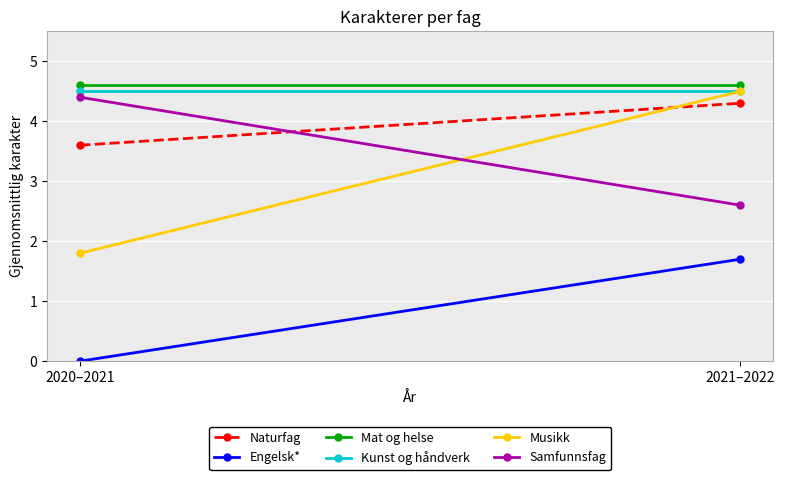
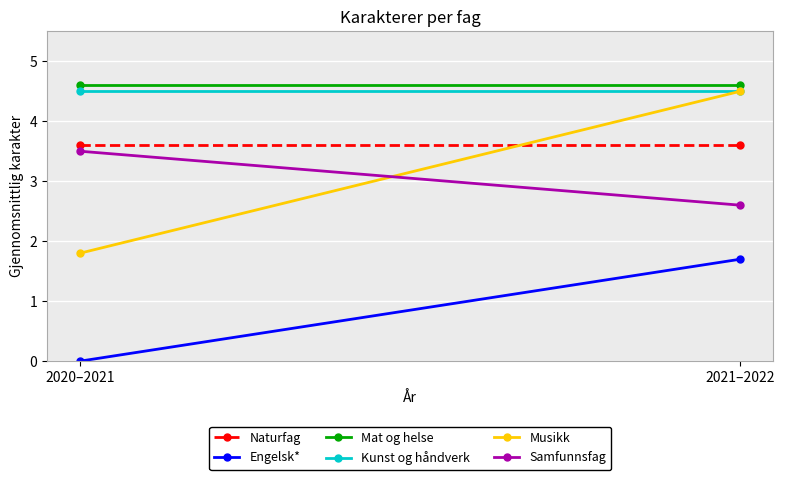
Samfunnsfag, 2020–2021: 4.4 -> 3.5
Naturfag, 2021–2022: 4.3 -> 3.6
